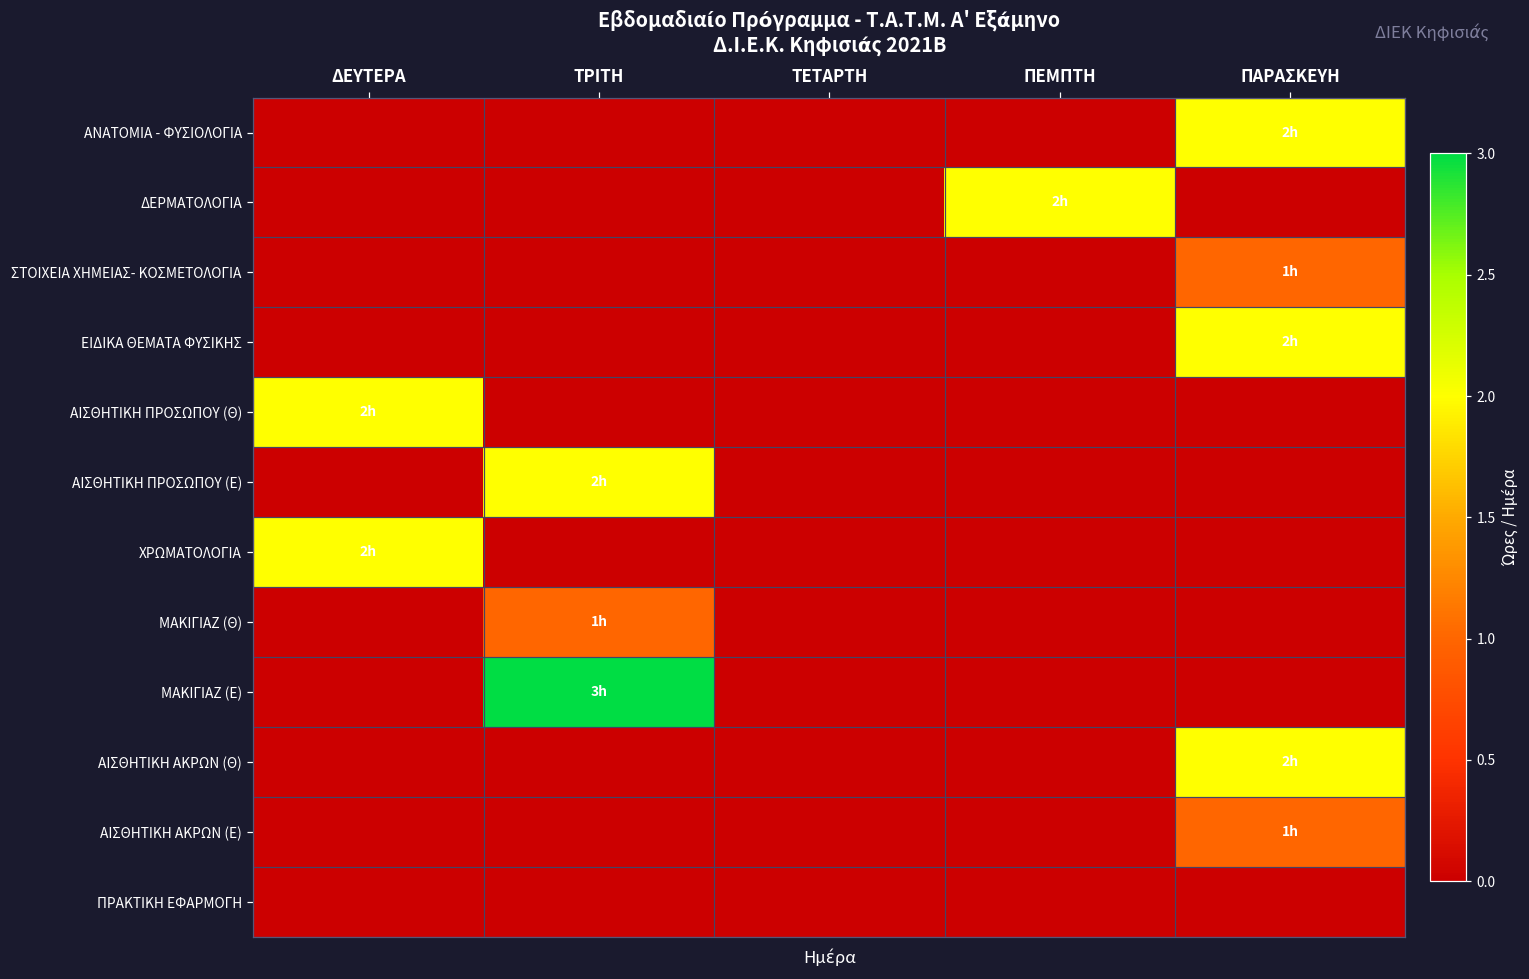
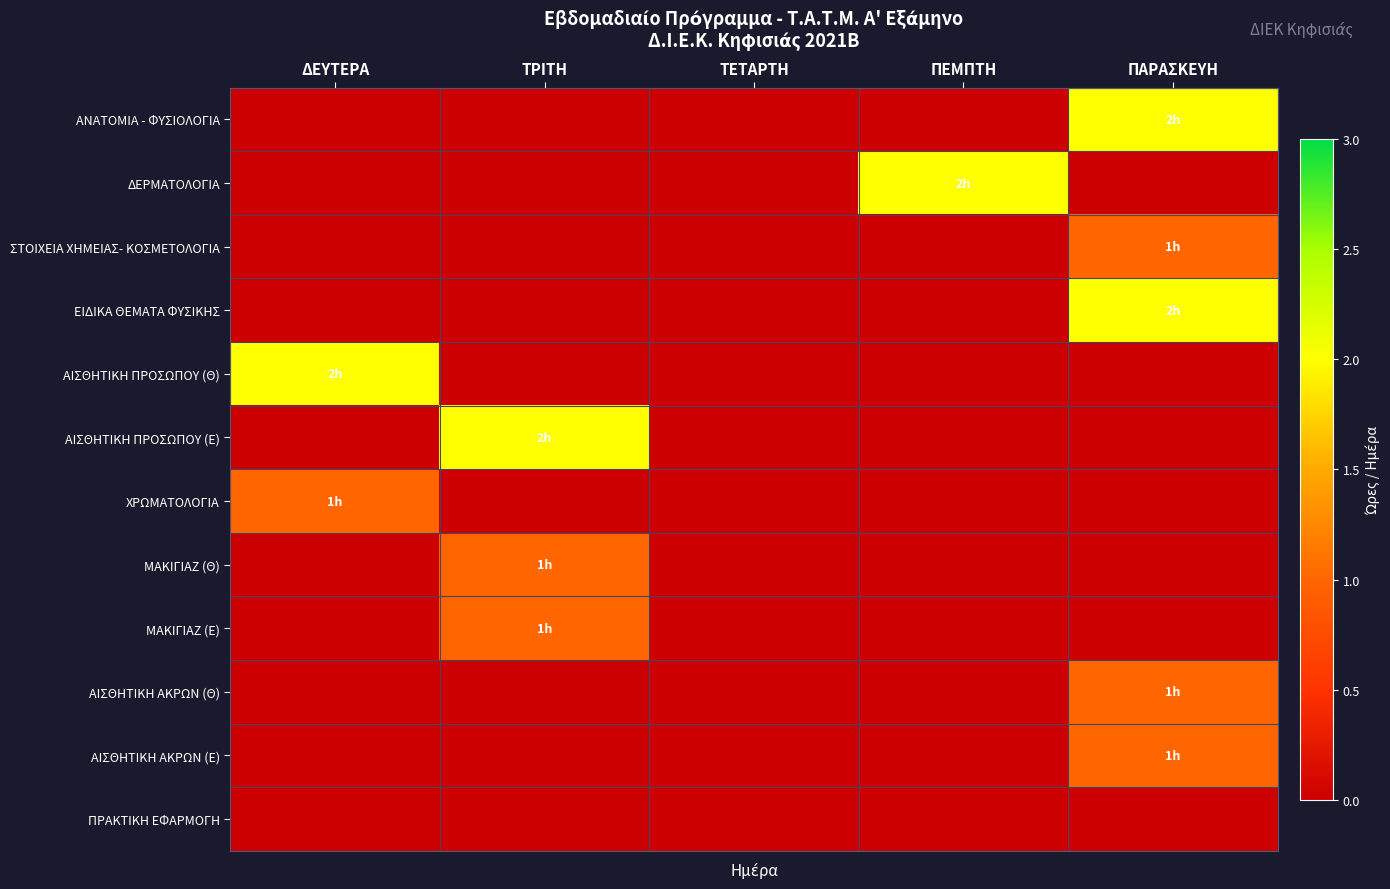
ΧΡΩΜΑΤΟΛΟΓΙΑ, ΔΕΥΤΕΡΑ: 2h -> 1h
ΜΑΚΙΓΙΑΖ (Ε), ΤΡΙΤΗ: 3h -> 1h
ΑΙΣΘΗΤΙΚΗ ΑΚΡΩΝ (Θ), ΠΑΡΑΣΚΕΥΗ: 2h -> 1h
